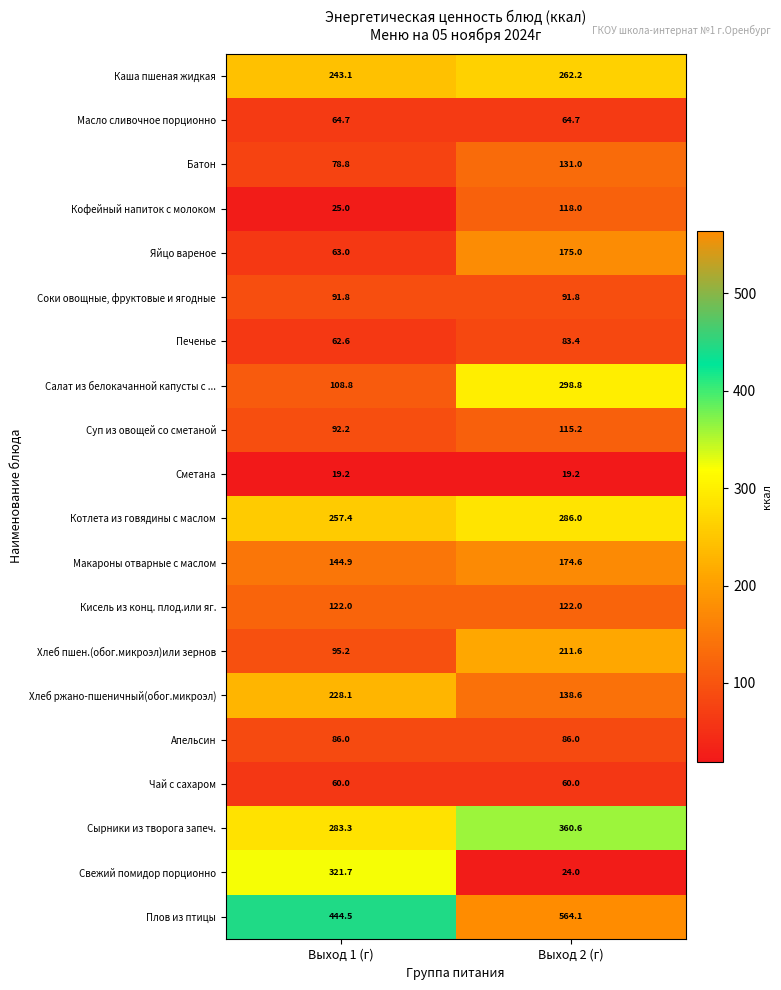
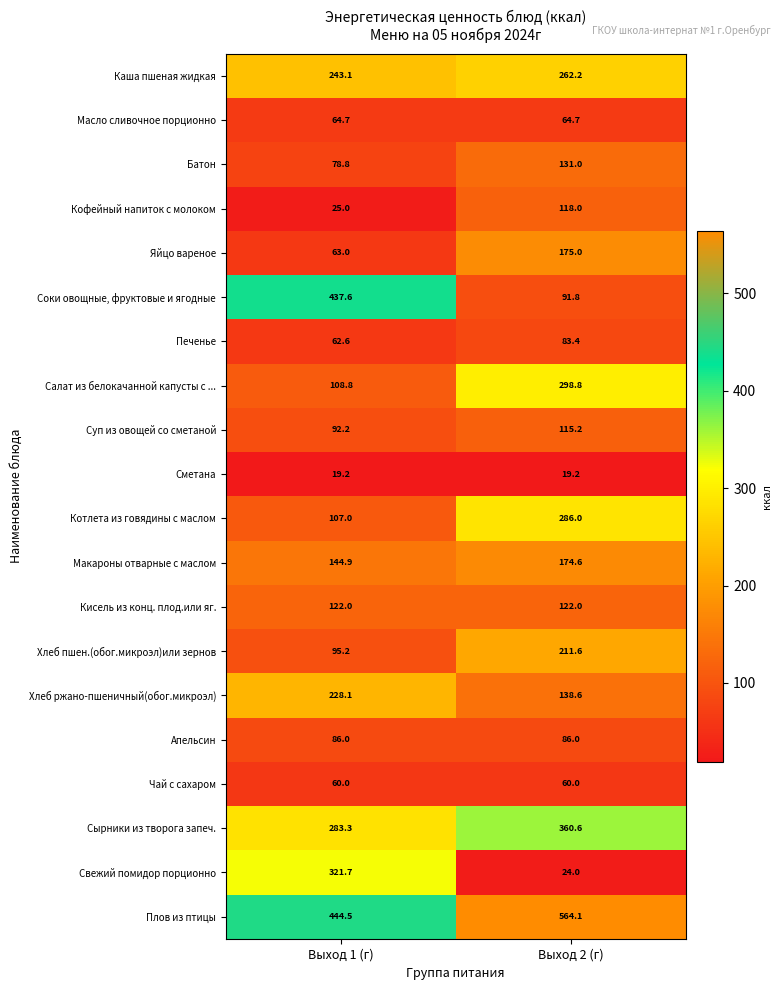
Соки овощные, фруктовые и ягодные, Выход 1 (г): 91.8 -> 437.6
Котлета из говядины с маслом, Выход 1 (г): 257.4 -> 107.0
